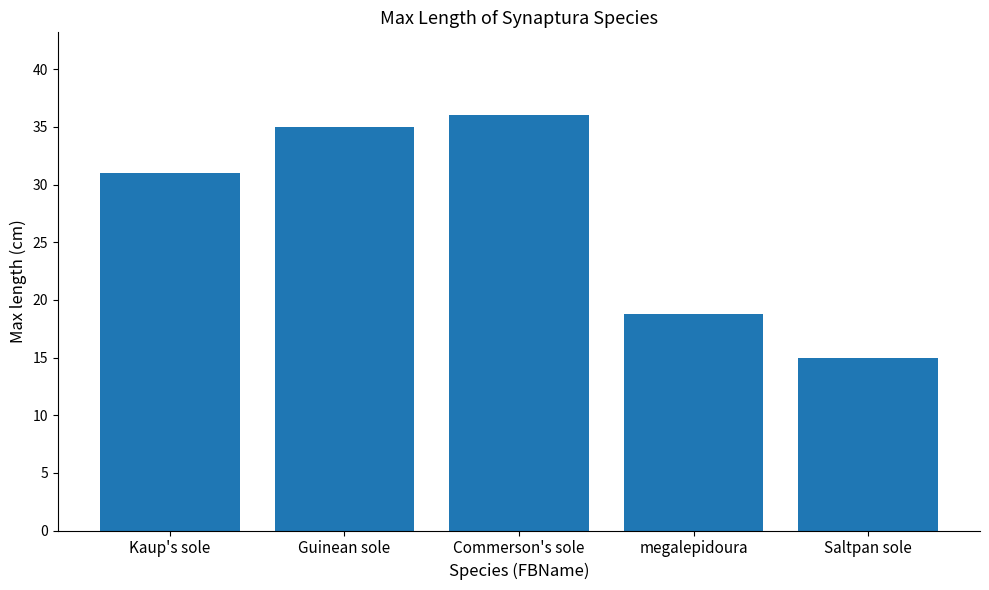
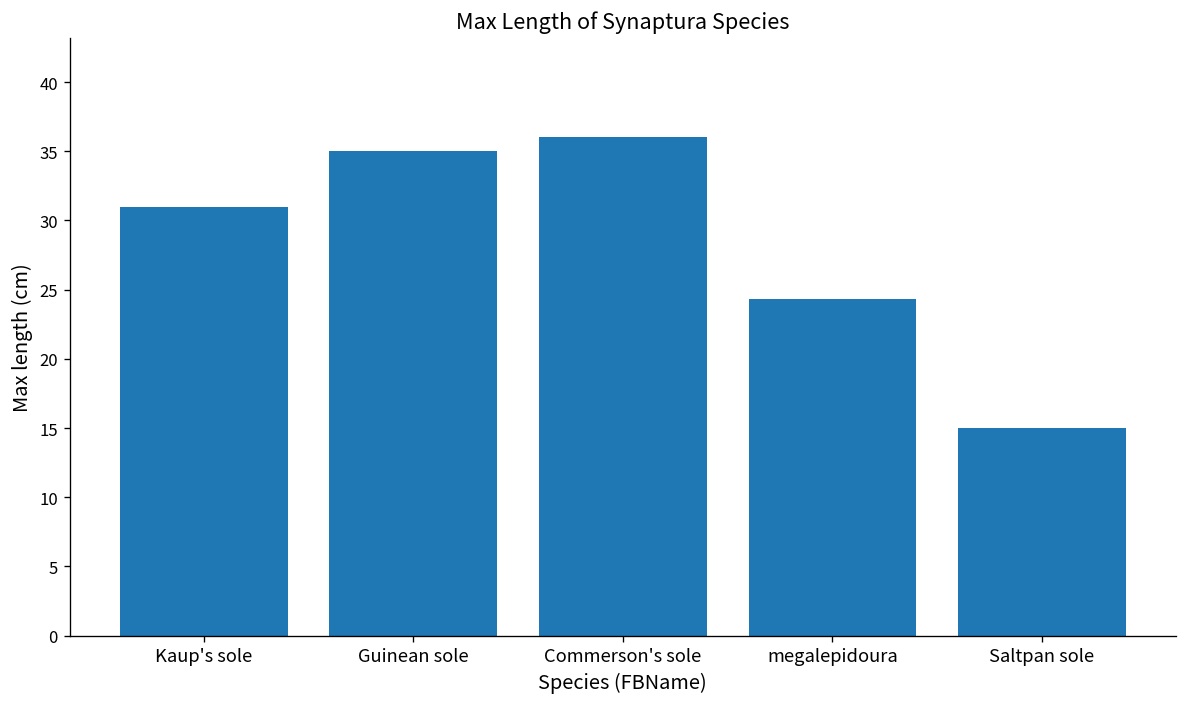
megalepidoura: 18.8 -> 24.3
